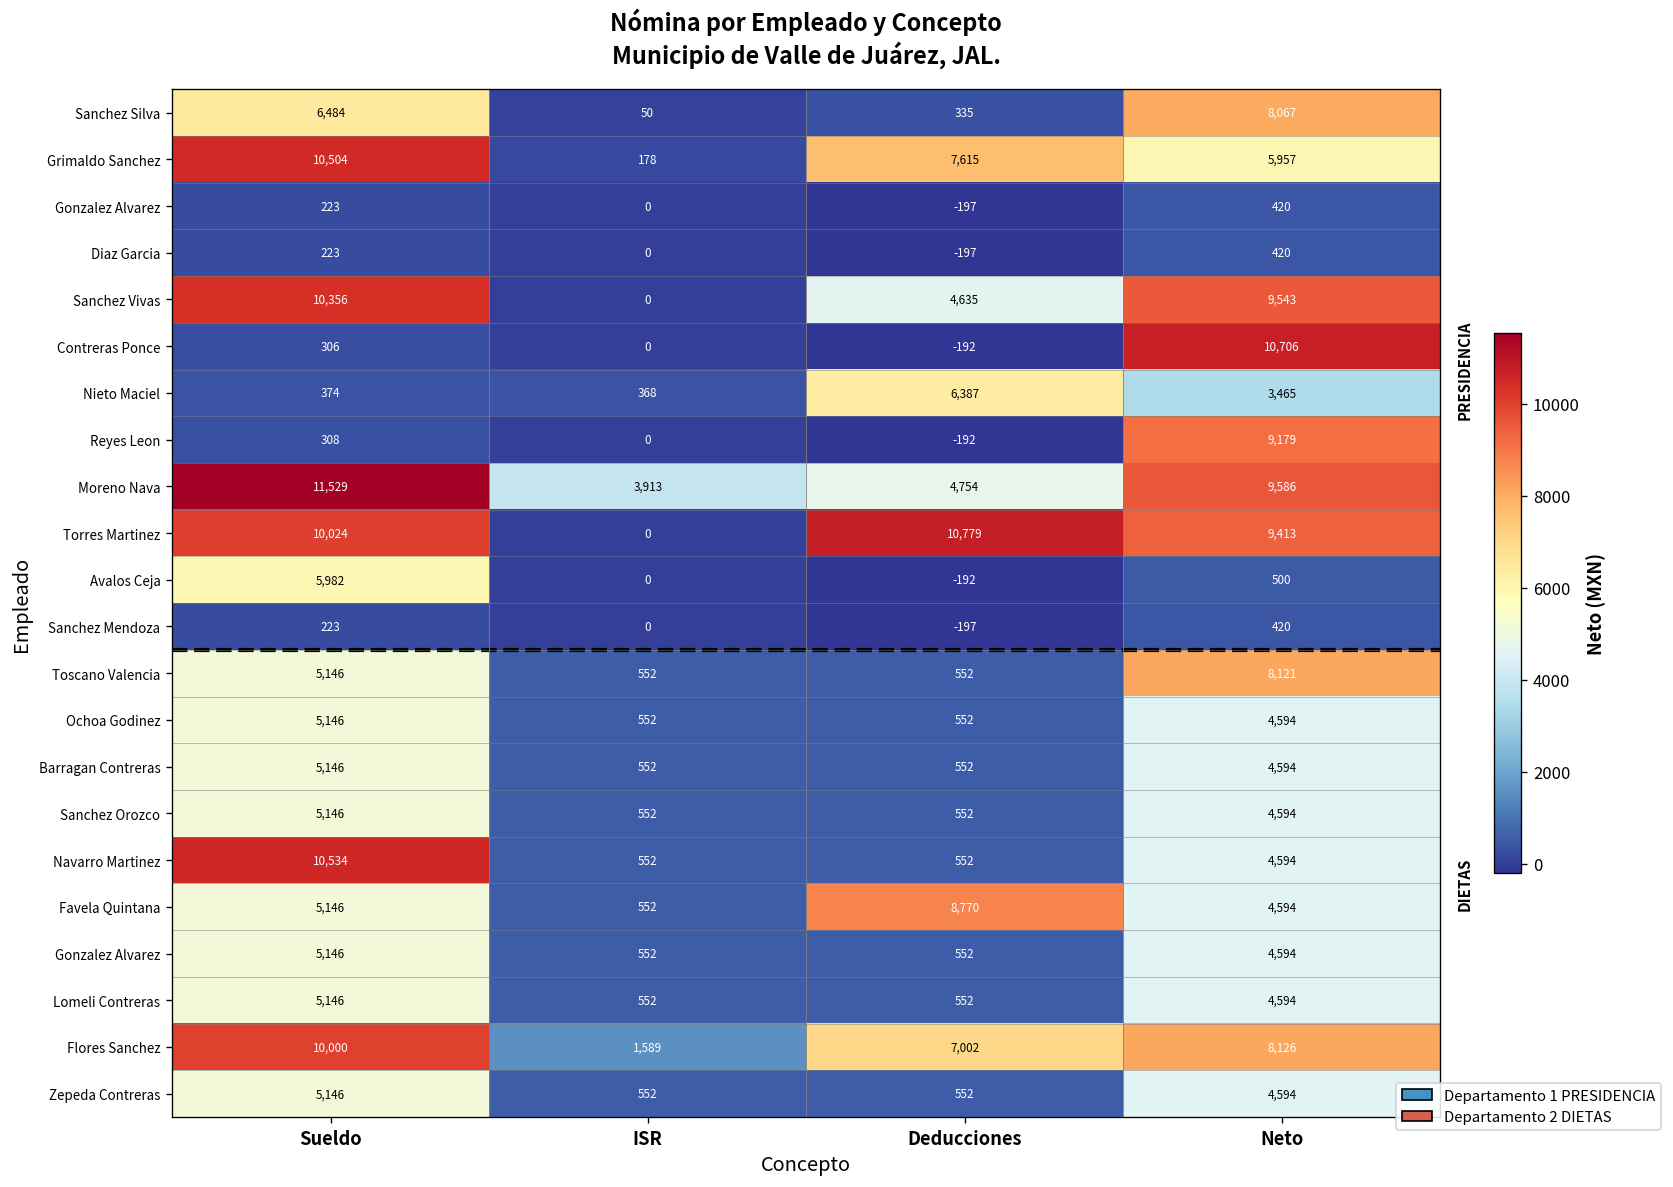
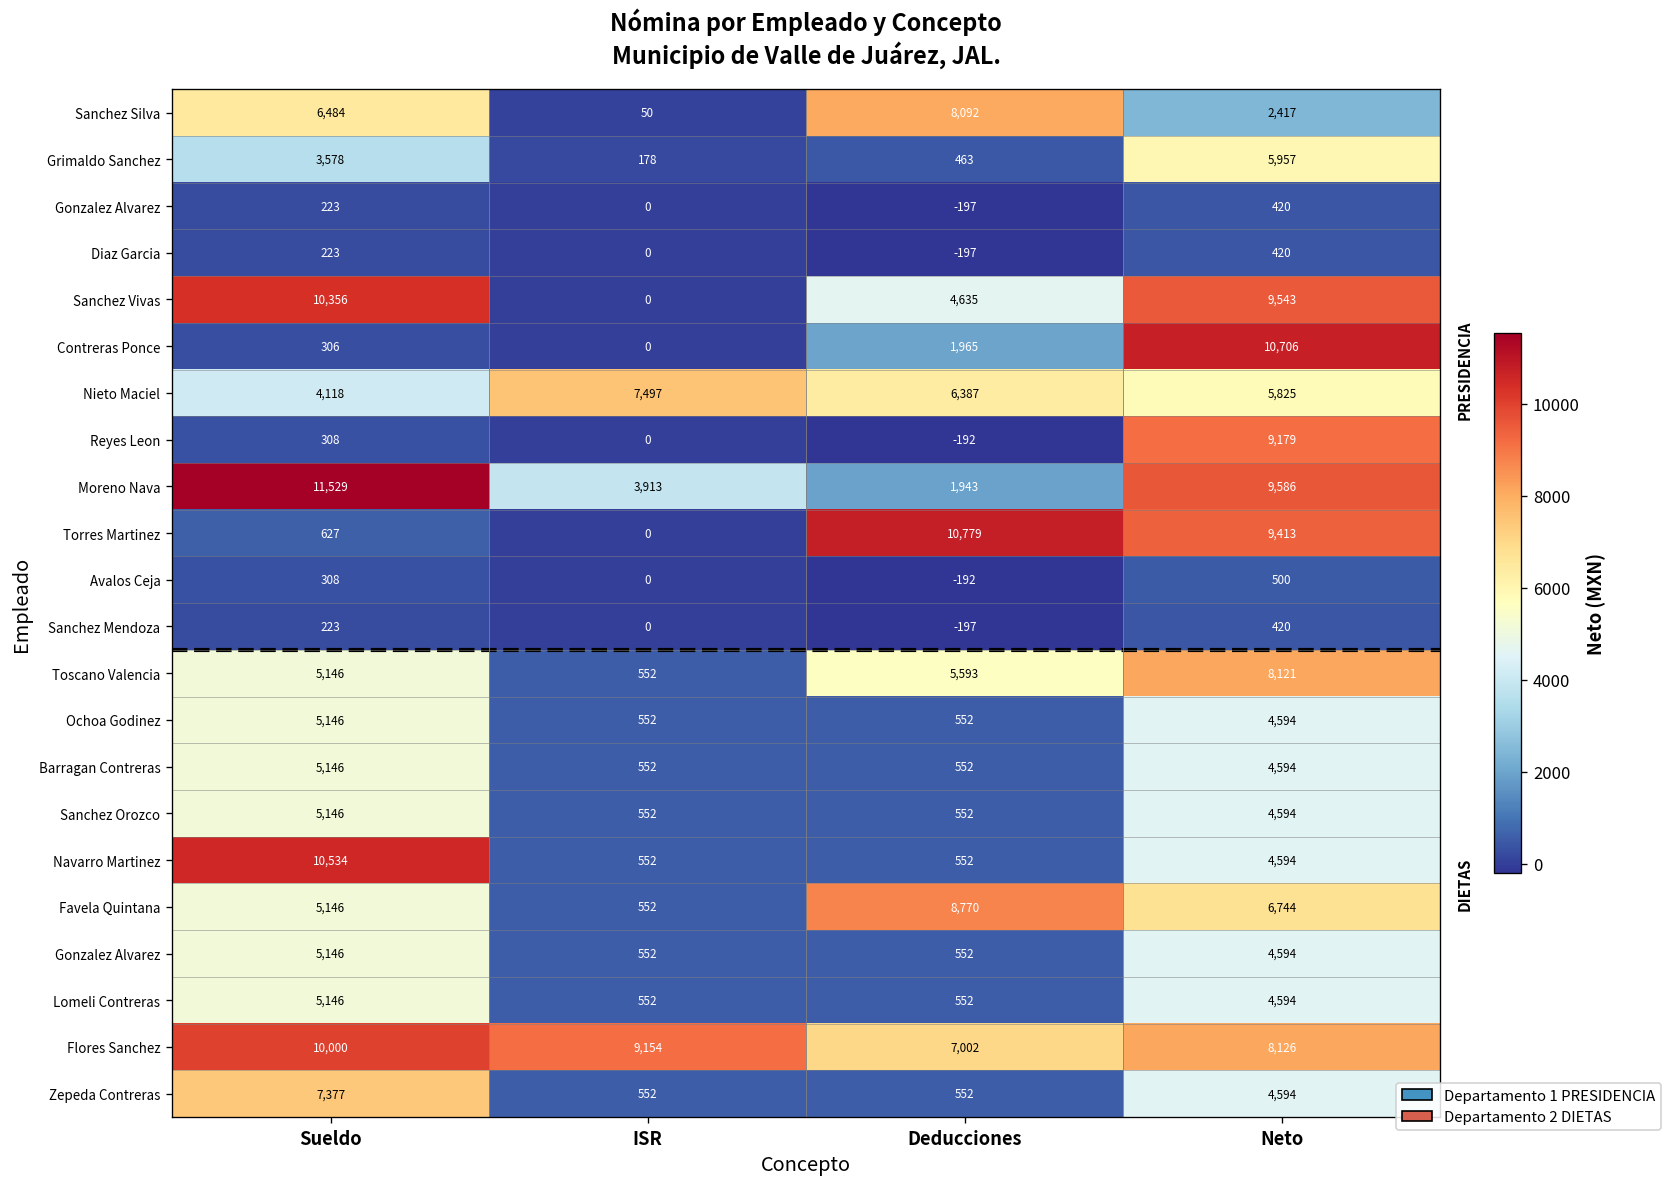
Sanchez Silva, Deducciones: 335 -> 8,092
Sanchez Silva, Neto: 8,067 -> 2,417
Grimaldo Sanchez, Sueldo: 10,504 -> 3,578
Grimaldo Sanchez, Deducciones: 7,615 -> 463
Contreras Ponce, Deducciones: -192 -> 1,965
Nieto Maciel, Sueldo: 374 -> 4,118
Nieto Maciel, ISR: 368 -> 7,497
Nieto Maciel, Neto: 3,465 -> 5,825
Moreno Nava, Deducciones: 4,754 -> 1,943
Torres Martinez, Sueldo: 10,024 -> 627
Avalos Ceja, Sueldo: 5,982 -> 308
Toscano Valencia, Deducciones: 552 -> 5,593
Favela Quintana, Neto: 4,594 -> 6,744
Flores Sanchez, ISR: 1,589 -> 9,154
Zepeda Contreras, Sueldo: 5,146 -> 7,377
